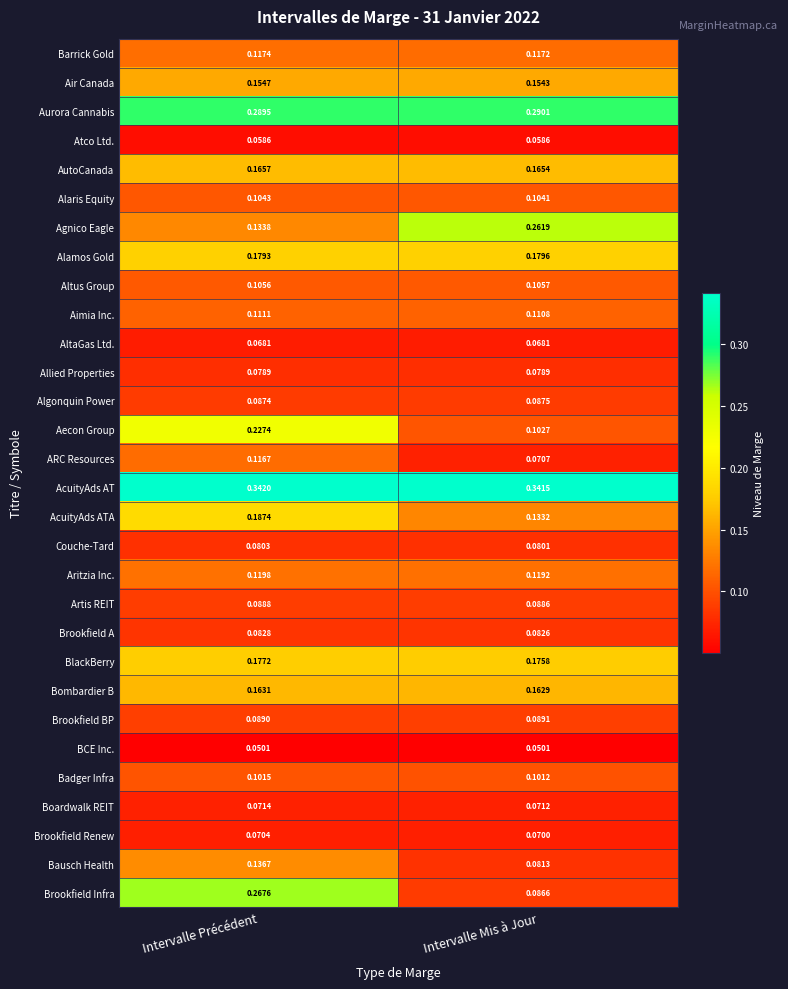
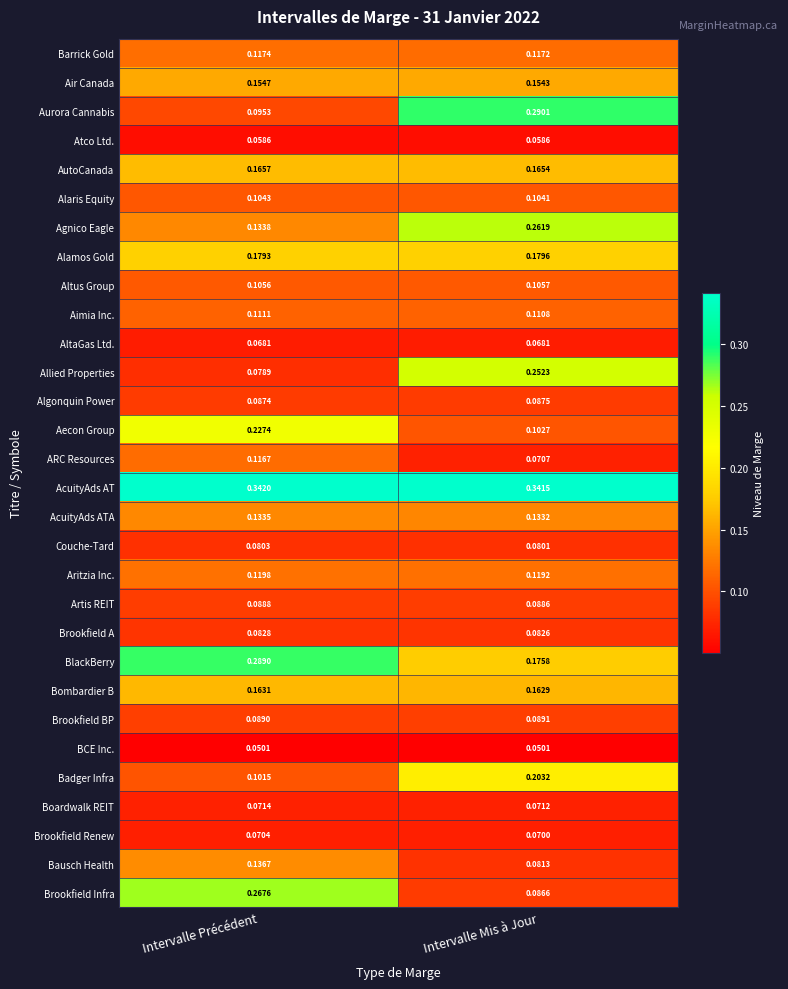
Aurora Cannabis, Intervalle Précédent: 0.2895 -> 0.0953
Allied Properties, Intervalle Mis à Jour: 0.0789 -> 0.2523
AcuityAds ATA, Intervalle Précédent: 0.1874 -> 0.1335
BlackBerry, Intervalle Précédent: 0.1772 -> 0.2890
Badger Infra, Intervalle Mis à Jour: 0.1012 -> 0.2032
